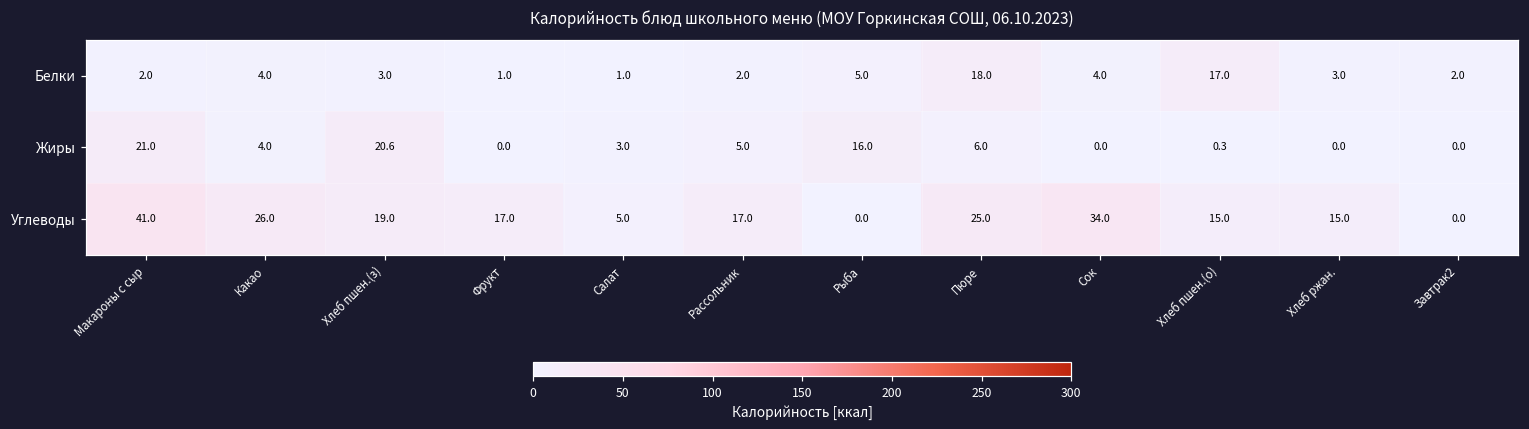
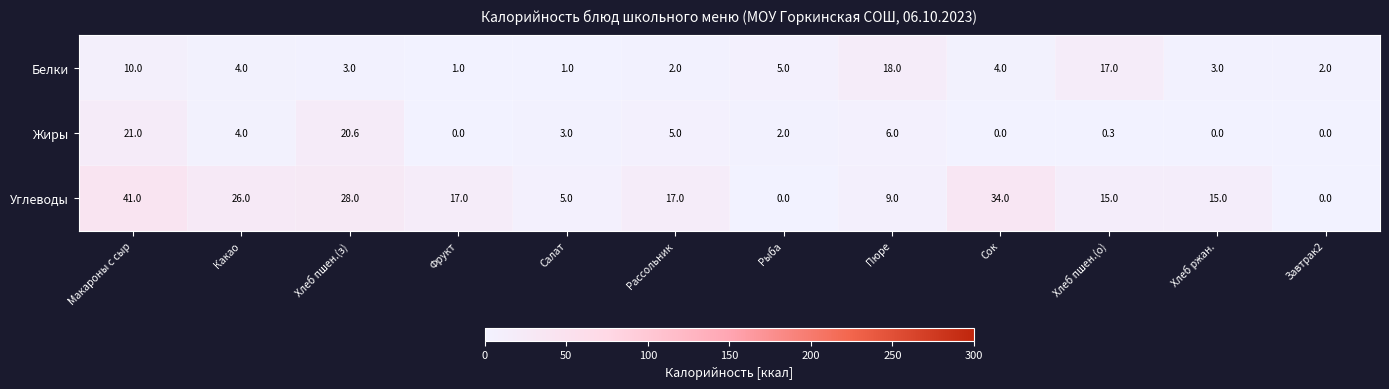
Белки, Макароны с сыр: 2.0 -> 10.0
Жиры, Рыба: 16.0 -> 2.0
Углеводы, Хлеб пшен.(з): 19.0 -> 28.0
Углеводы, Пюре: 25.0 -> 9.0
